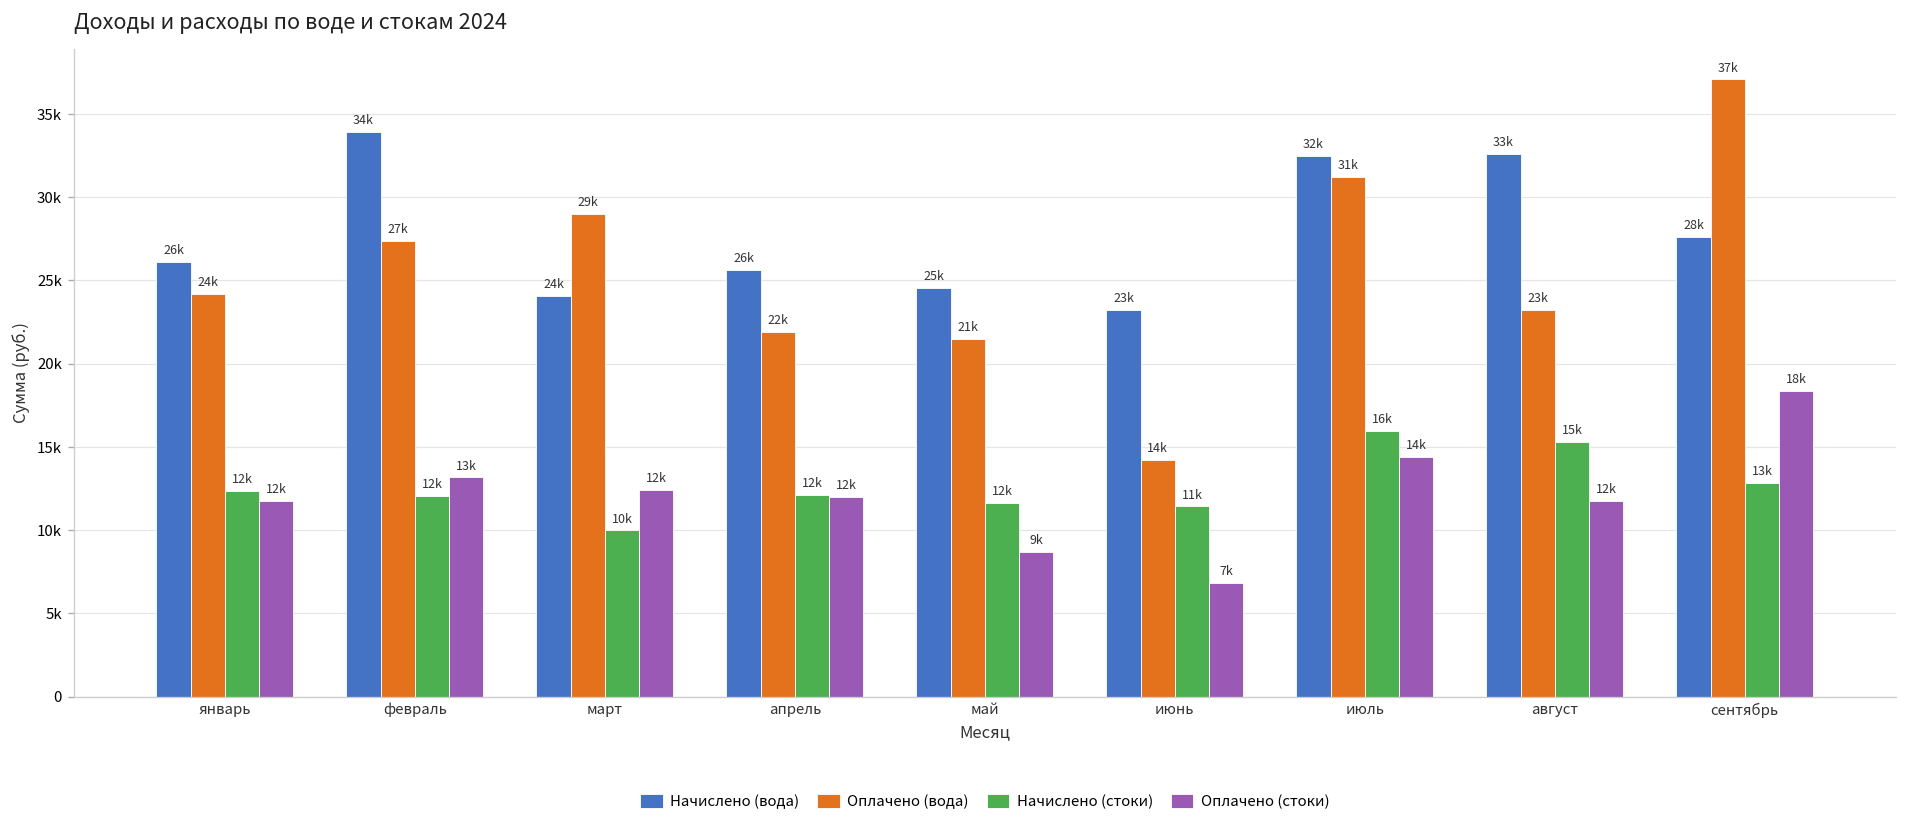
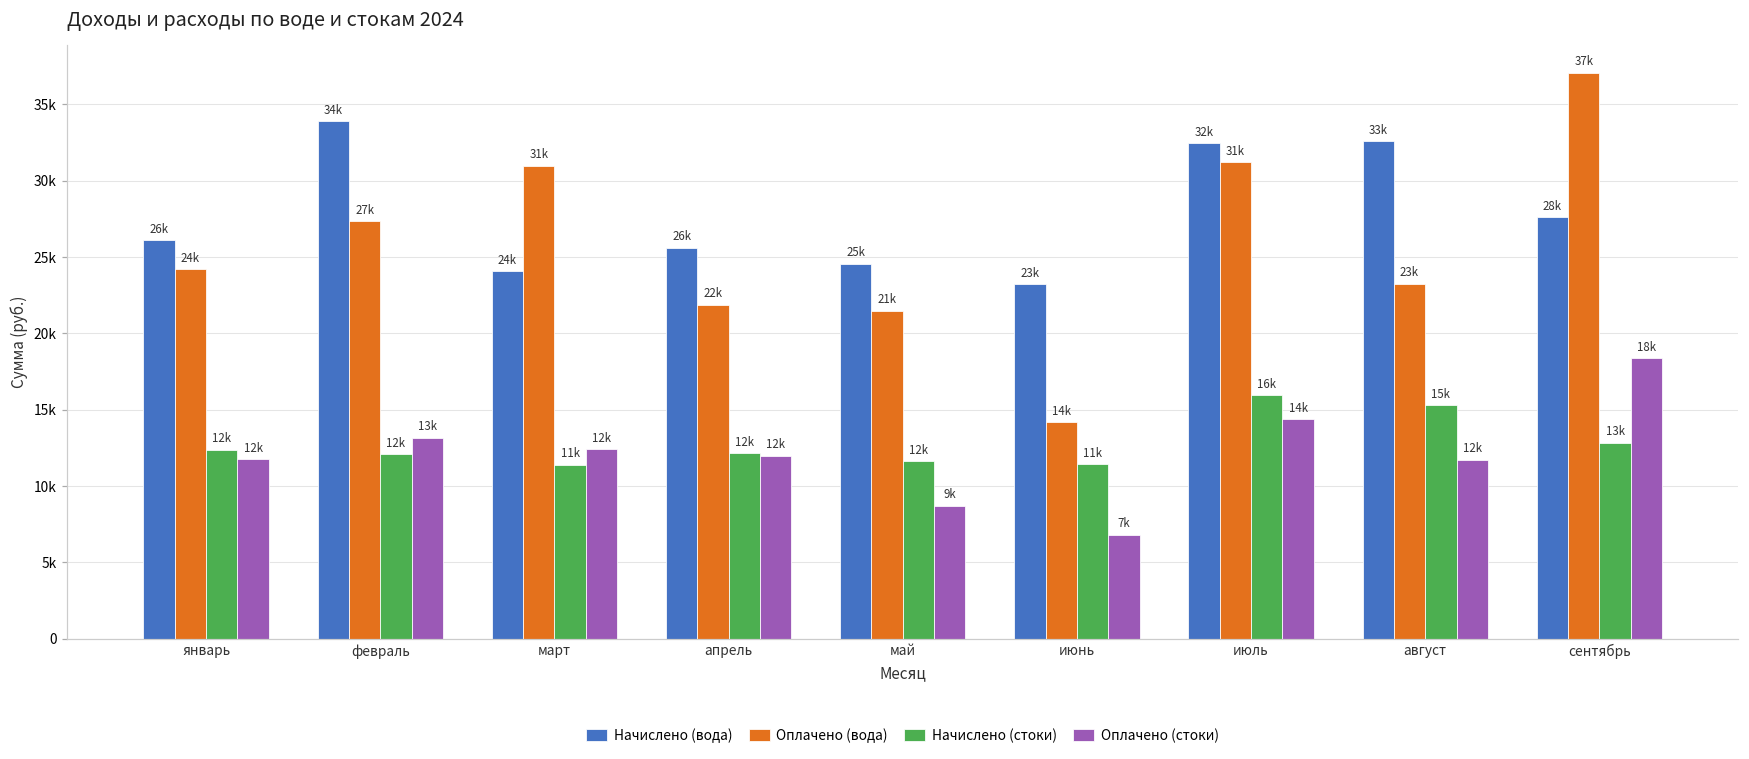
Оплачено (вода), март: 29k -> 31k
Начислено (стоки), март: 10k -> 11k
